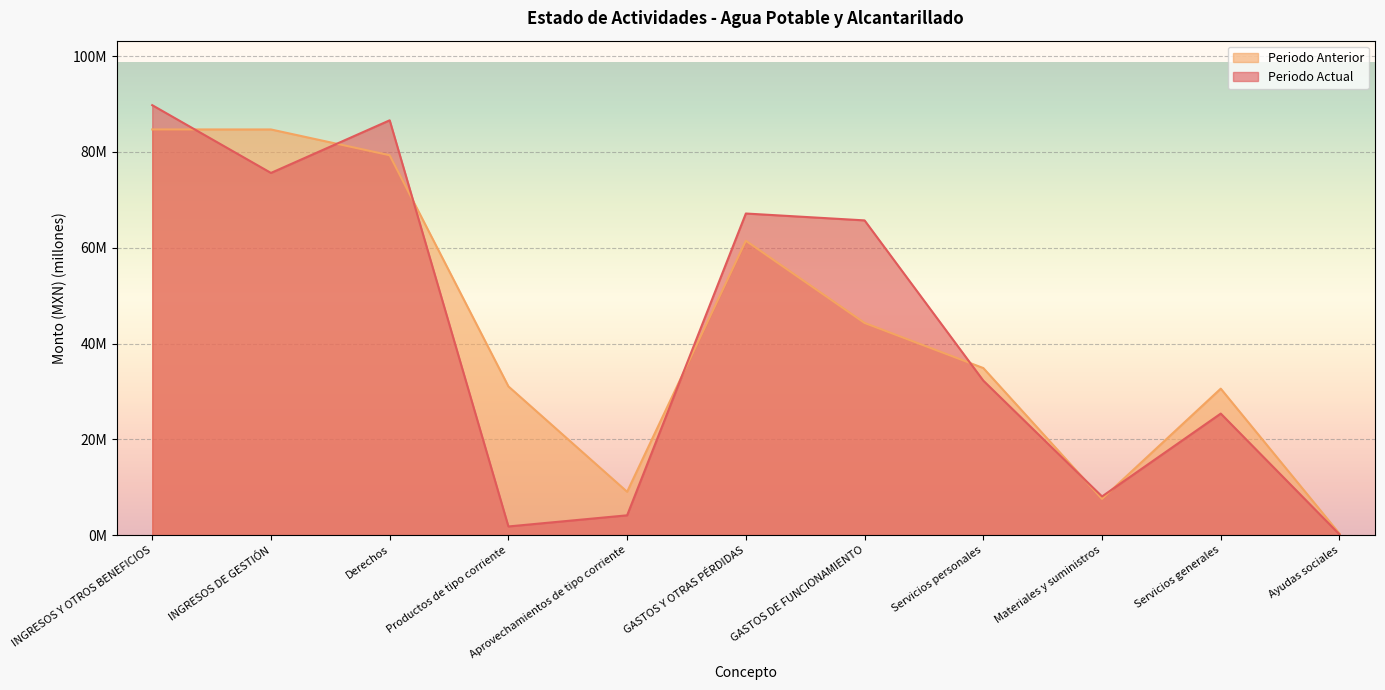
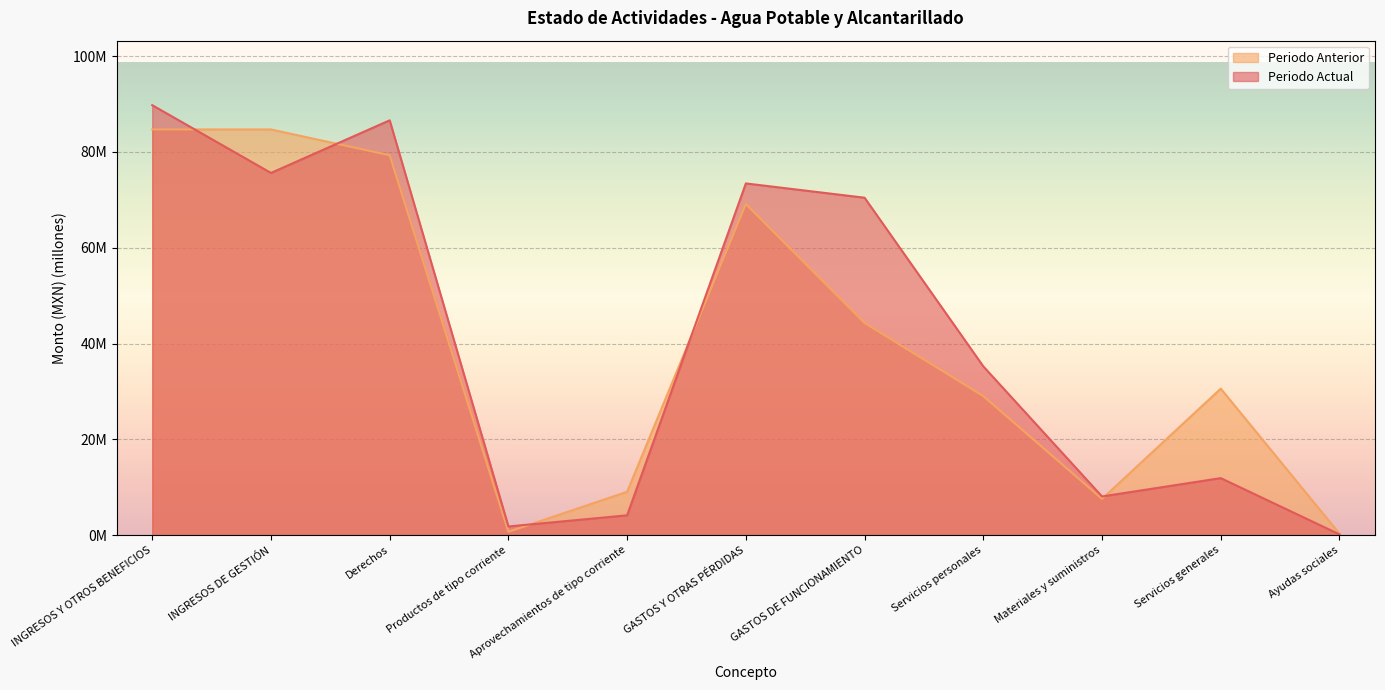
Periodo Anterior, Productos de tipo corriente: 31000000 -> 1000000
Periodo Anterior, GASTOS Y OTRAS PÉRDIDAS: 61000000 -> 69000000
Periodo Actual, GASTOS Y OTRAS PÉRDIDAS: 67000000 -> 73000000
Periodo Actual, GASTOS DE FUNCIONAMIENTO: 66000000 -> 70000000
Periodo Anterior, Servicios personales: 35000000 -> 29000000
Periodo Actual, Servicios personales: 32000000 -> 35000000
Periodo Actual, Servicios generales: 25000000 -> 12000000
